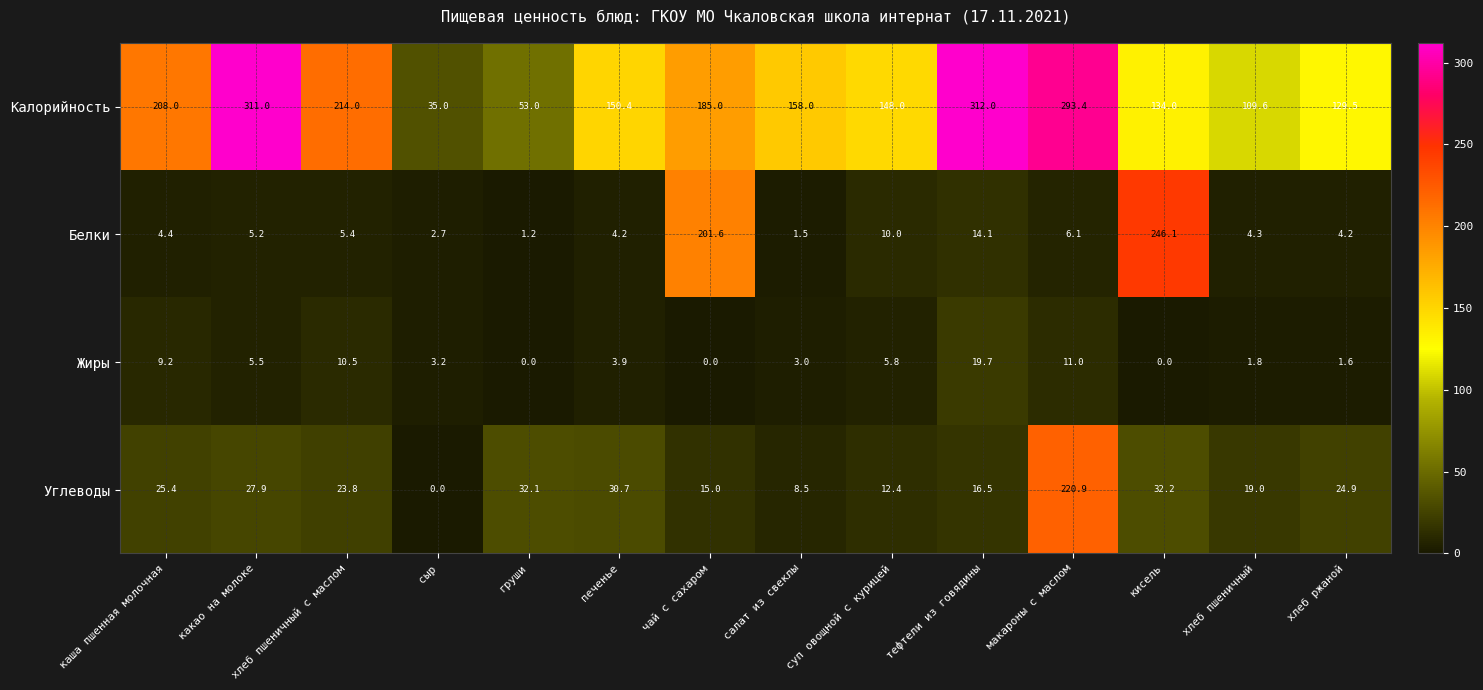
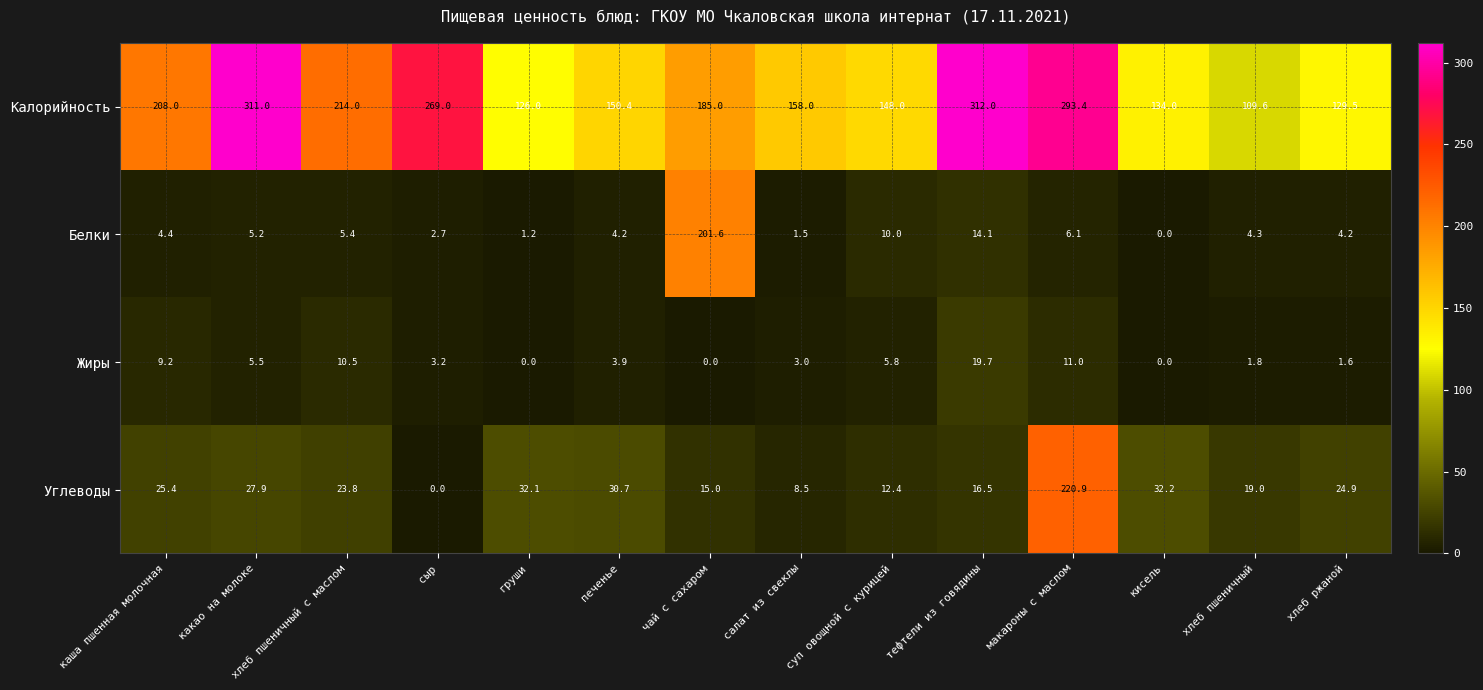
Калорийность, сыр: 35.0 -> 269.0
Калорийность, груши: 53.0 -> 126.0
Белки, кисель: 246.1 -> 0.0
